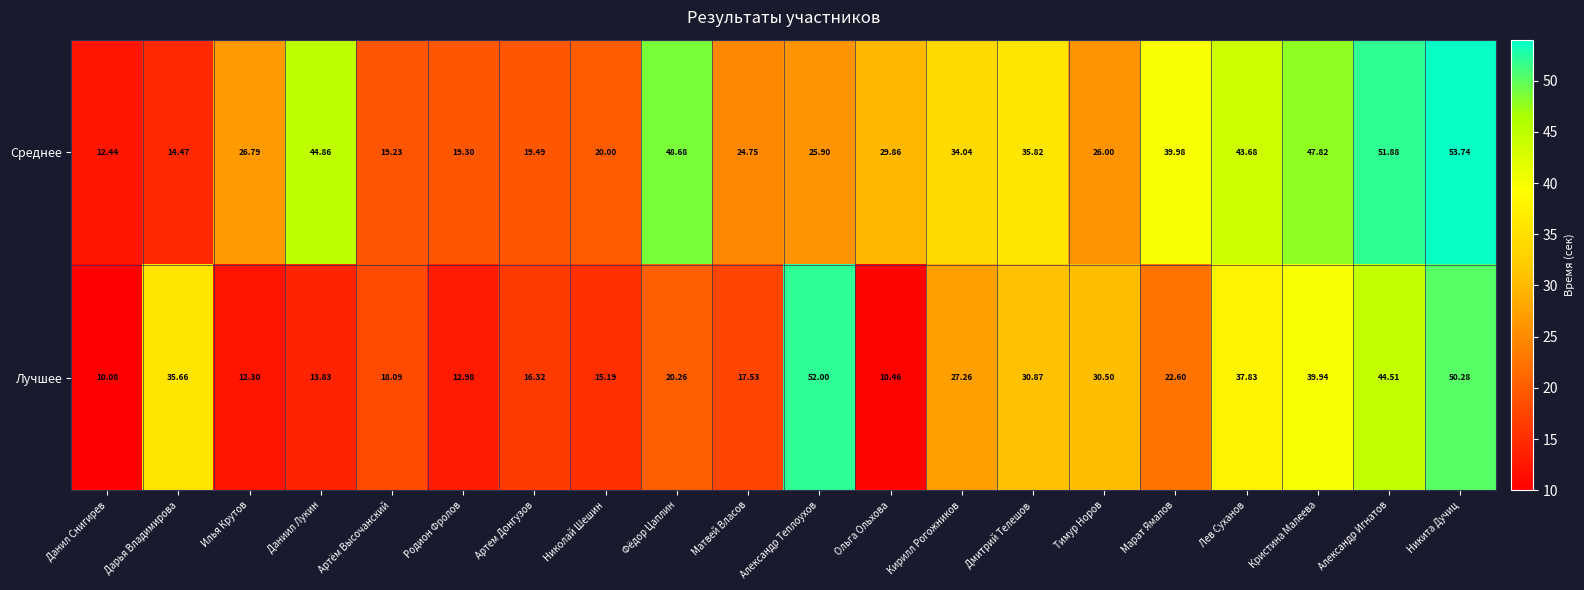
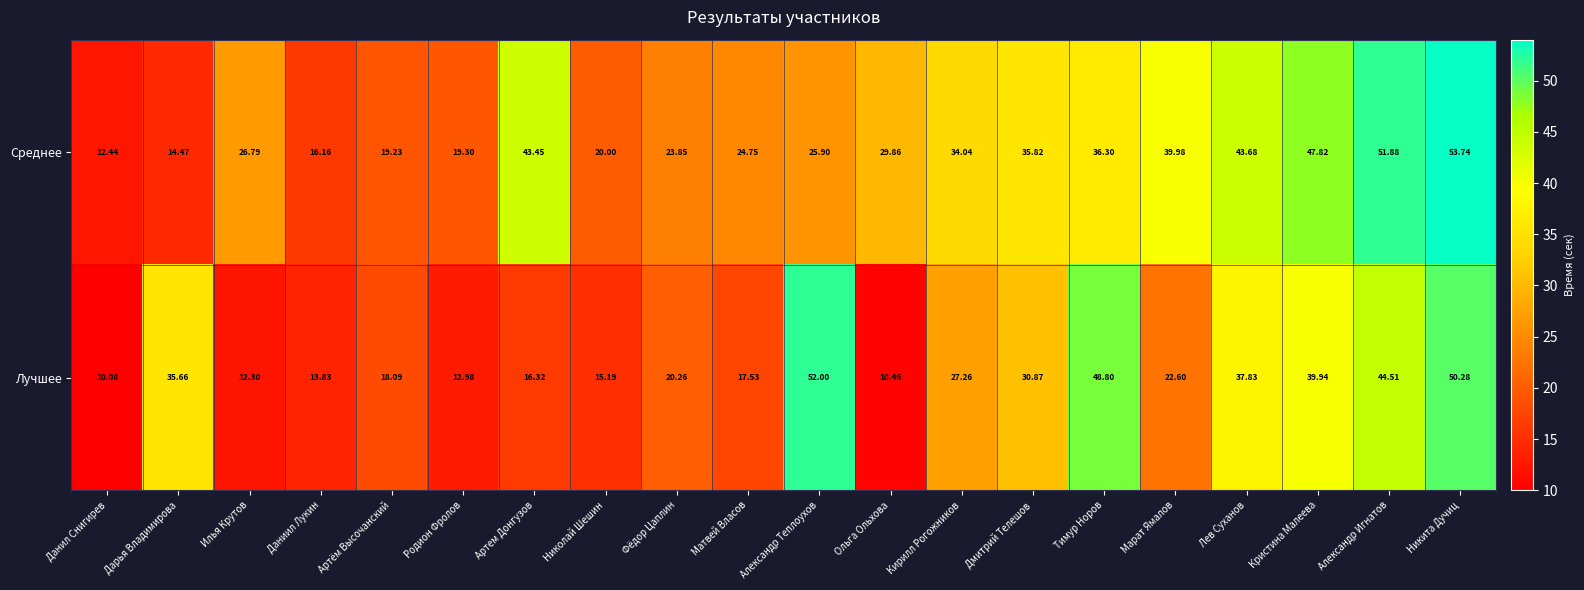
Среднее, Даниил Лукин: 44.86 -> 16.16
Среднее, Артем Донгузов: 19.49 -> 43.45
Среднее, Фёдор Цаплин: 48.68 -> 23.85
Среднее, Тимур Норов: 26.00 -> 36.30
Лучшее, Тимур Норов: 30.50 -> 48.80
